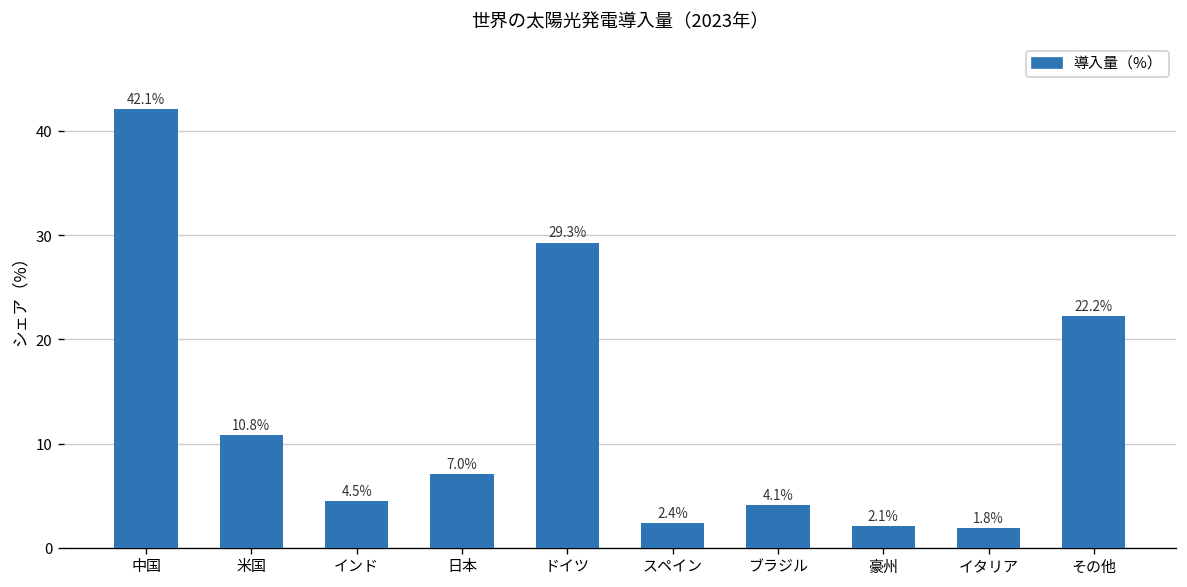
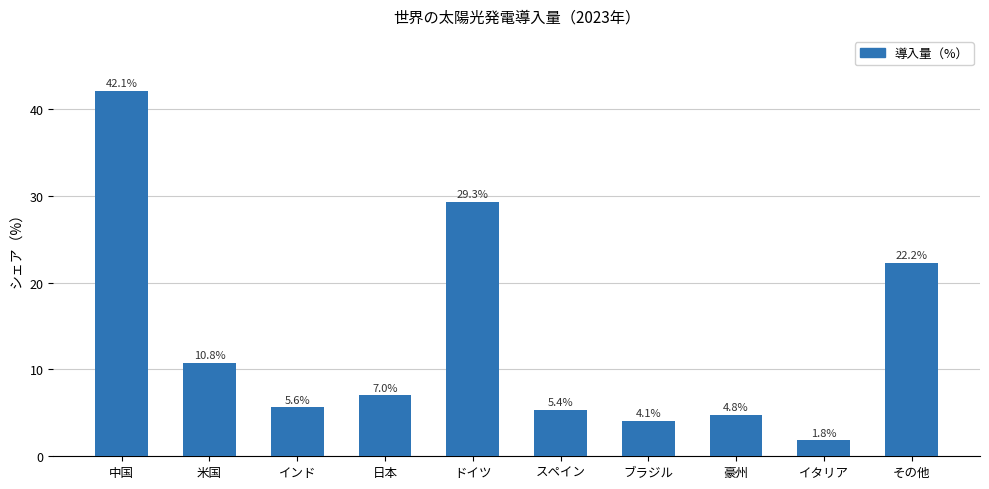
インド: 4.5% -> 5.6%
スペイン: 2.4% -> 5.4%
豪州: 2.1% -> 4.8%
